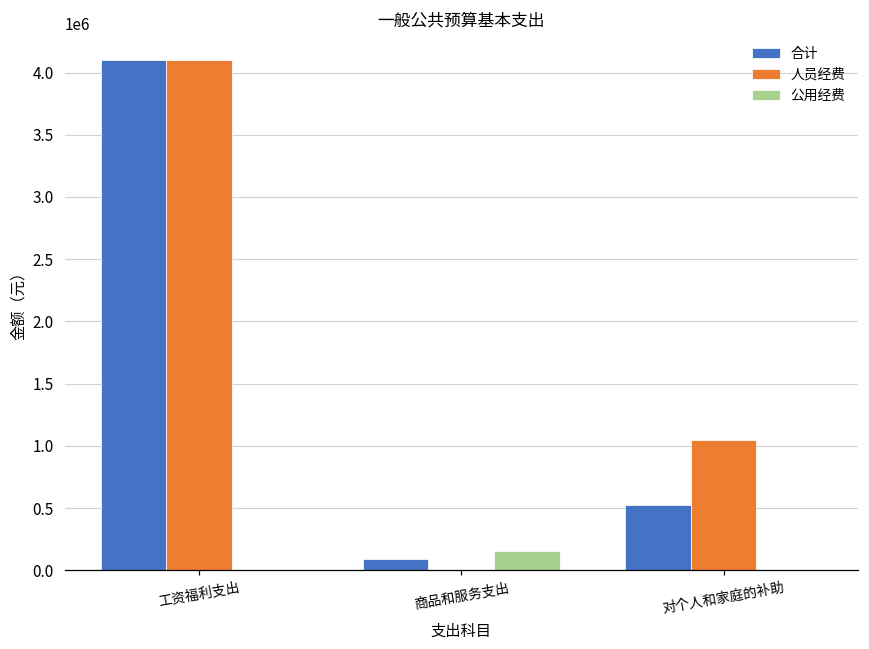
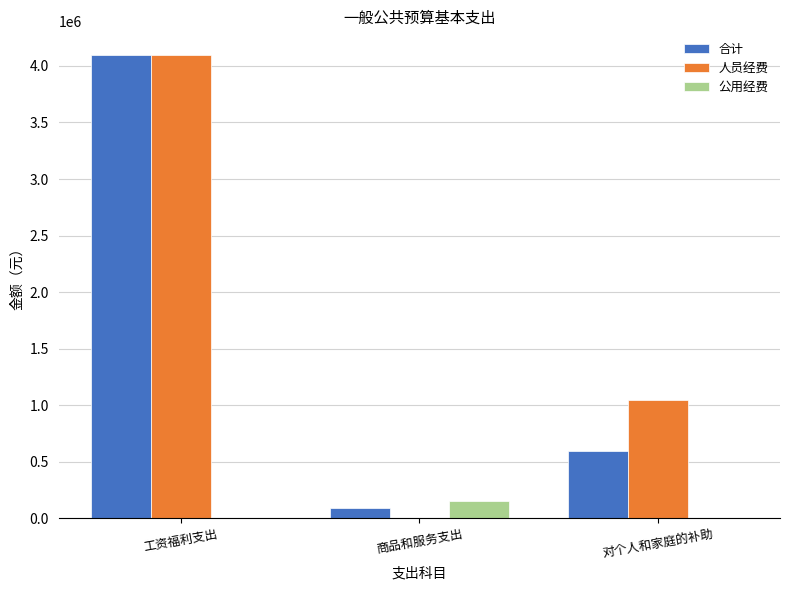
合计, 对个人和家庭的补助: 520000 -> 600000
